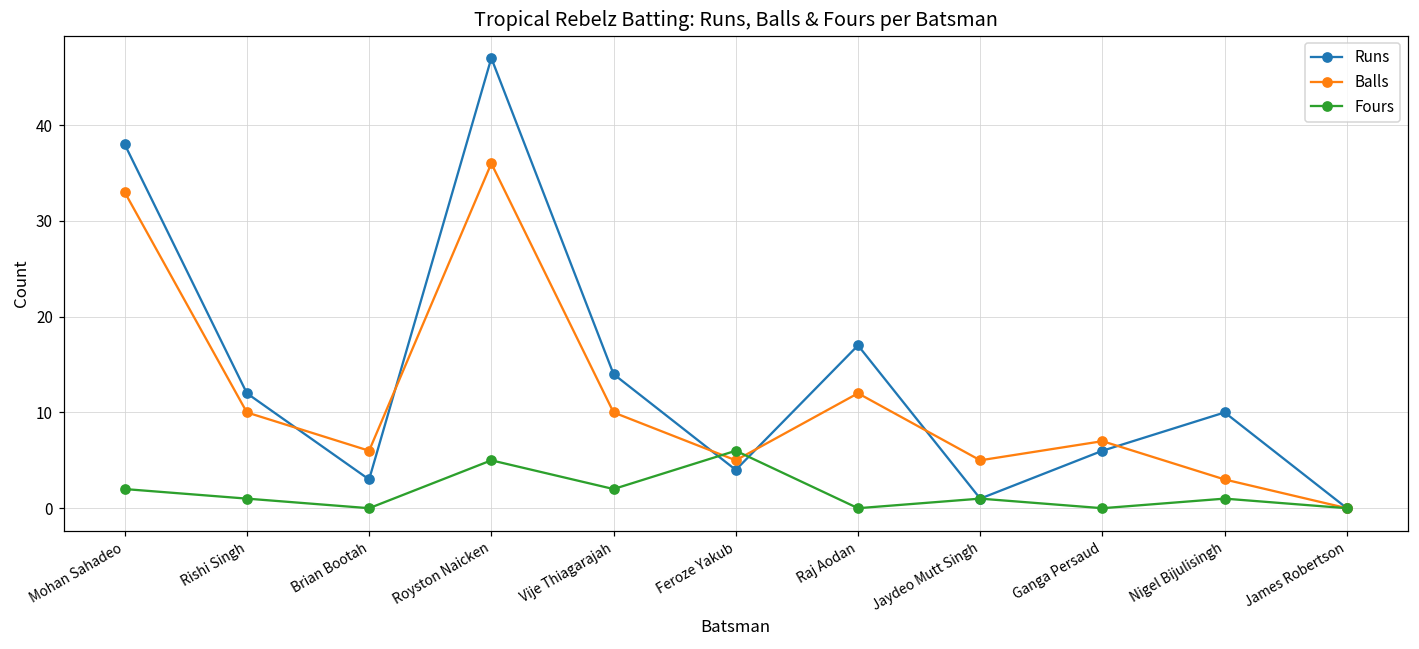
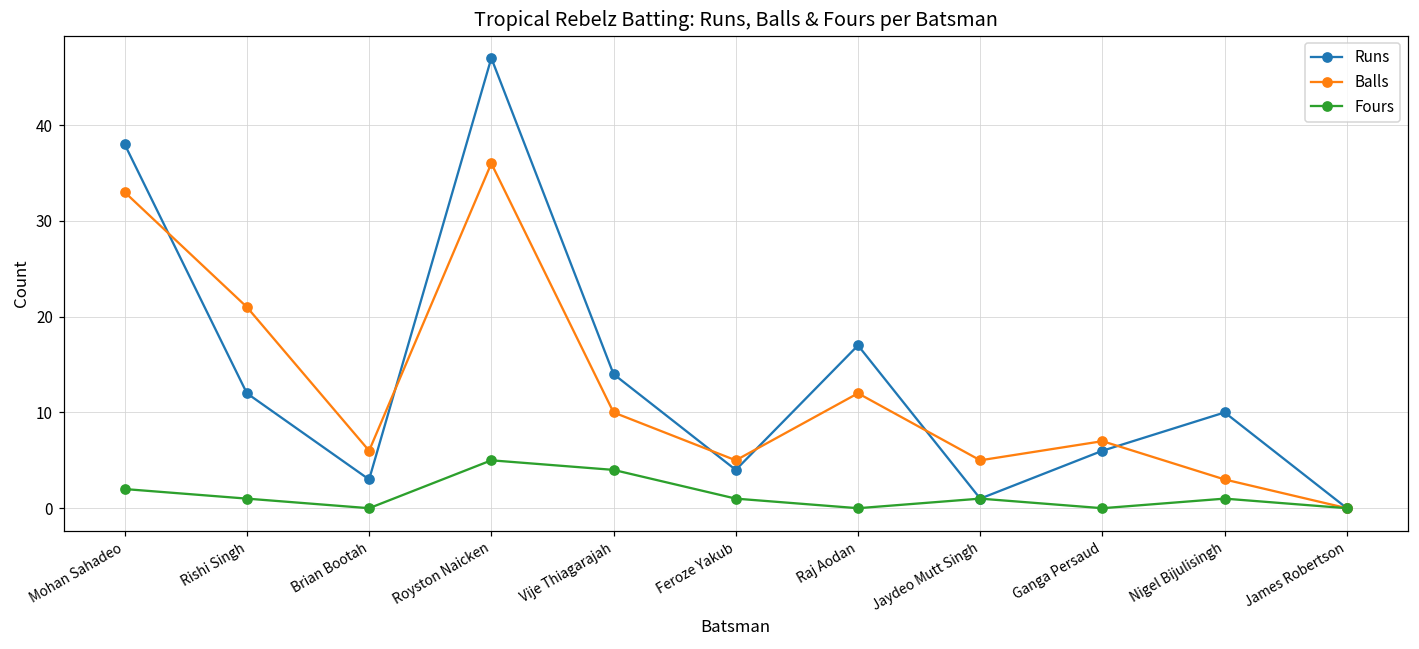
Balls, Rishi Singh: 10 -> 21
Fours, Vije Thiagarajah: 2 -> 4
Fours, Feroze Yakub: 6 -> 1
